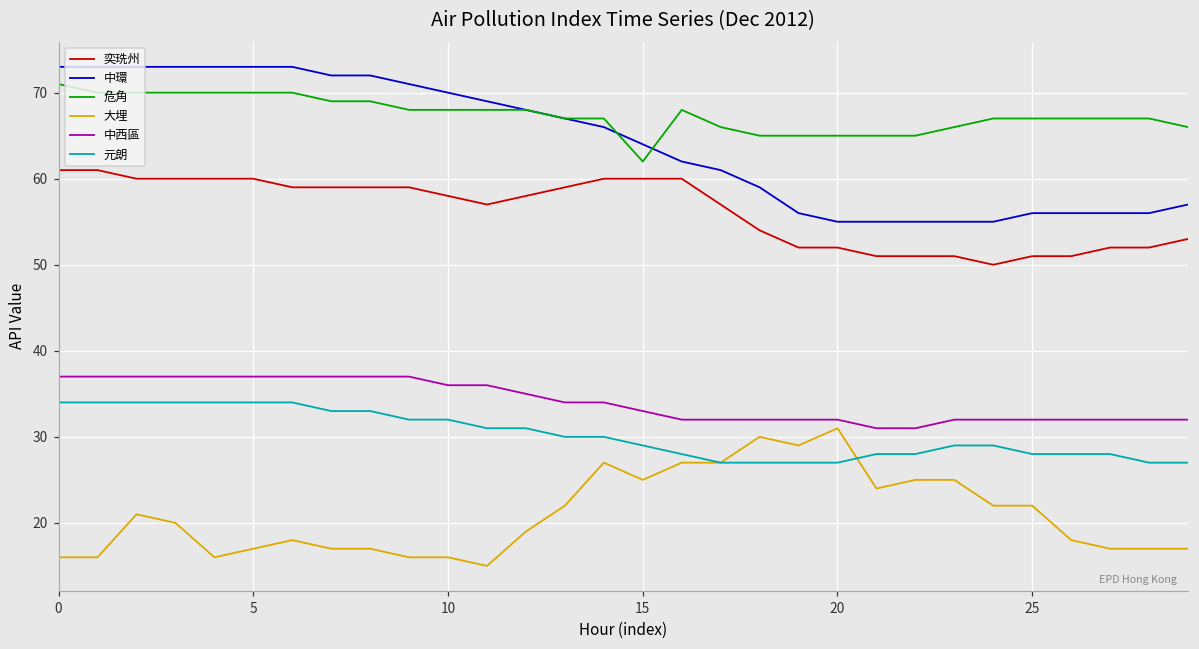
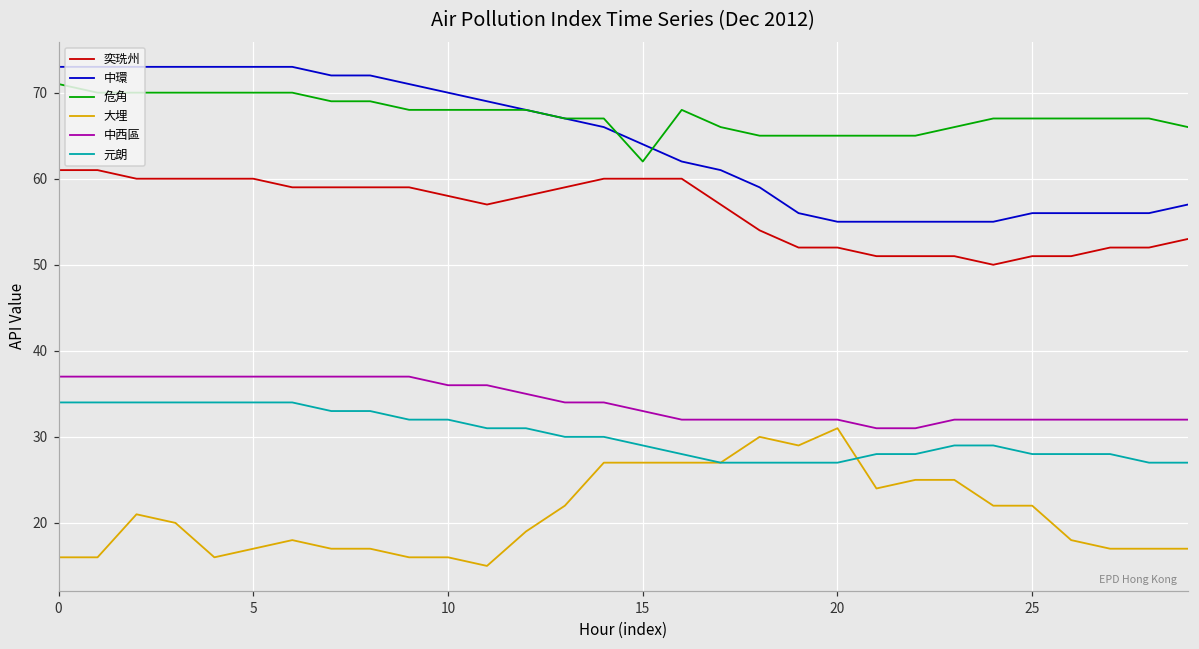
大埋, 15: 25 -> 27
